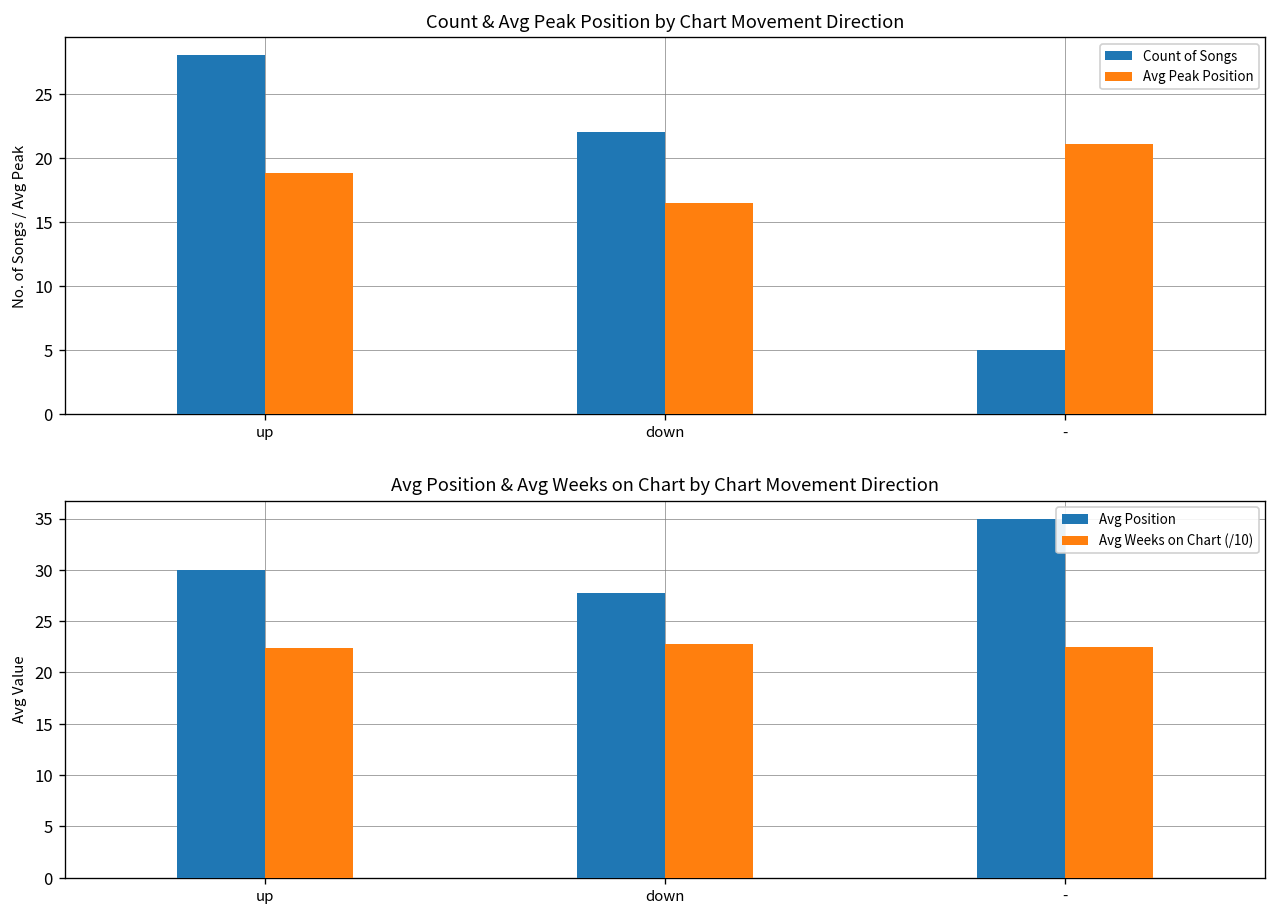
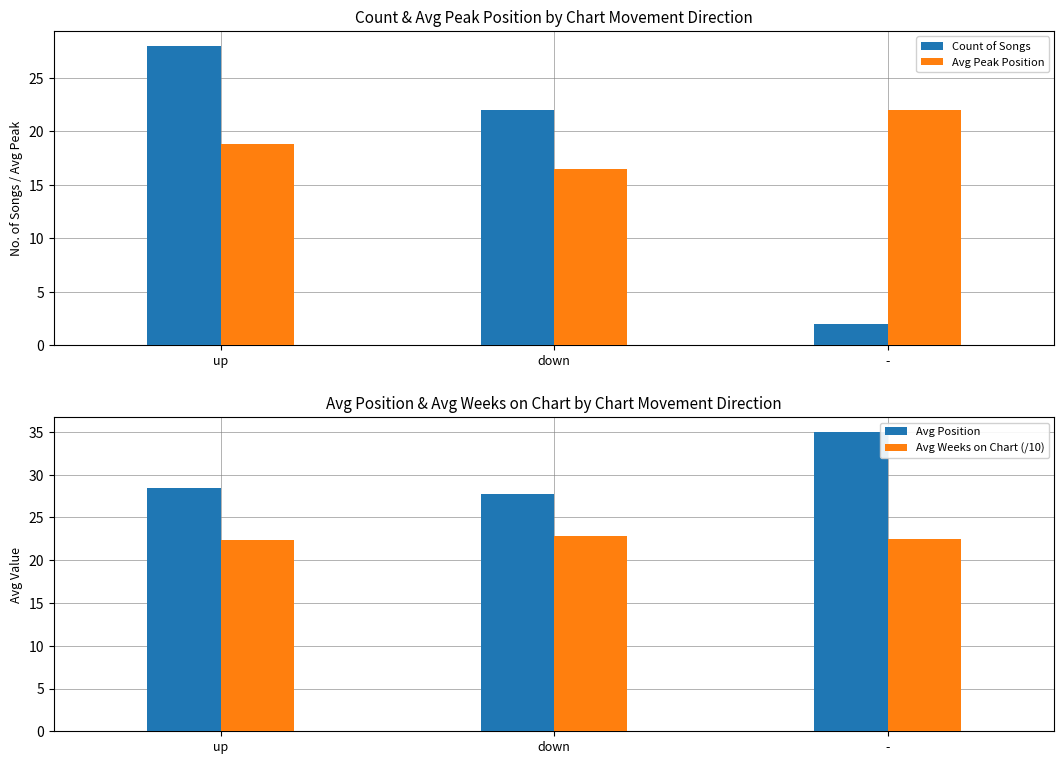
Count & Avg Peak Position by Chart Movement Direction, Count of Songs, -: 5 -> 2
Count & Avg Peak Position by Chart Movement Direction, Avg Peak Position, -: 21.1 -> 22.0
Avg Position & Avg Weeks on Chart by Chart Movement Direction, Avg Position, up: 30 -> 29
